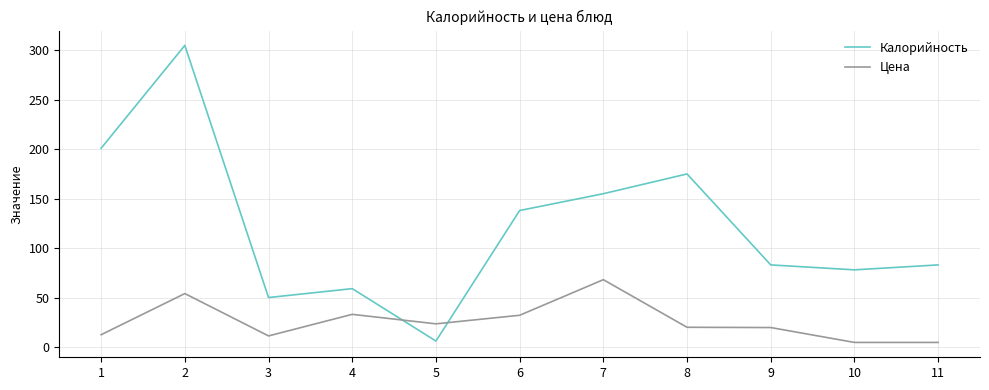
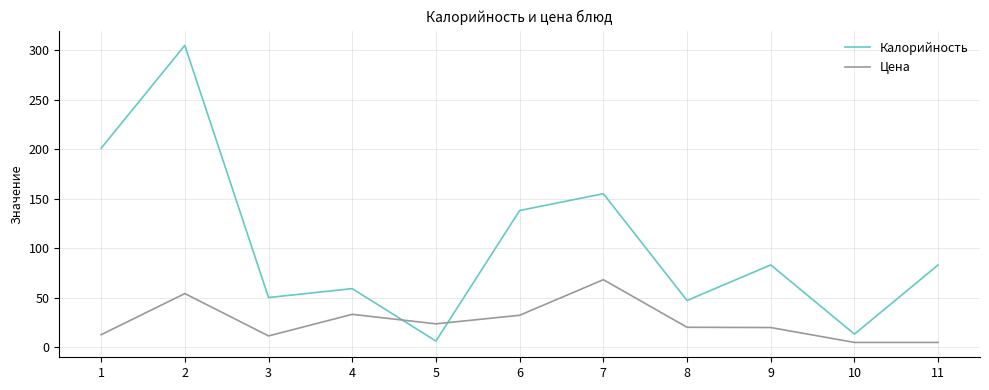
Калорийность, 8: 180 -> 50
Калорийность, 10: 80 -> 10
